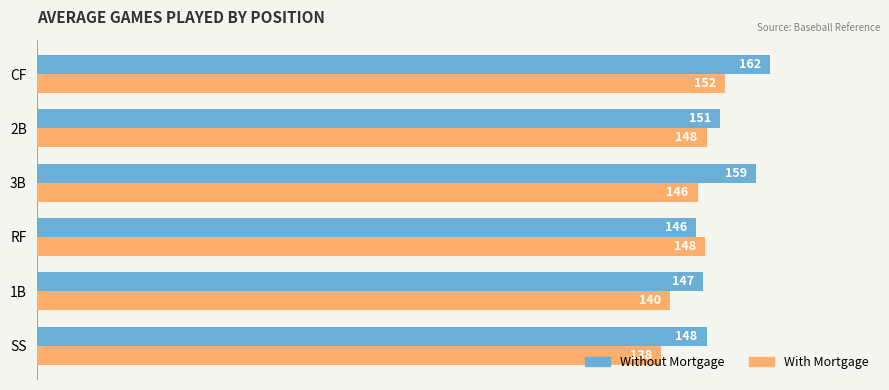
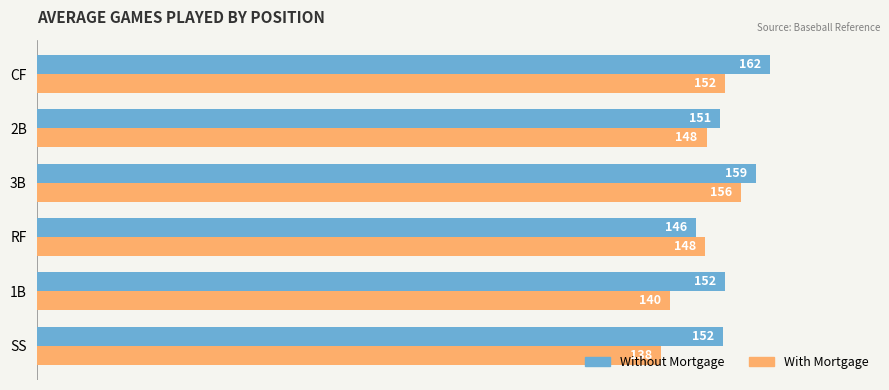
With Mortgage, 3B: 146 -> 156
Without Mortgage, 1B: 147 -> 152
Without Mortgage, SS: 148 -> 152
